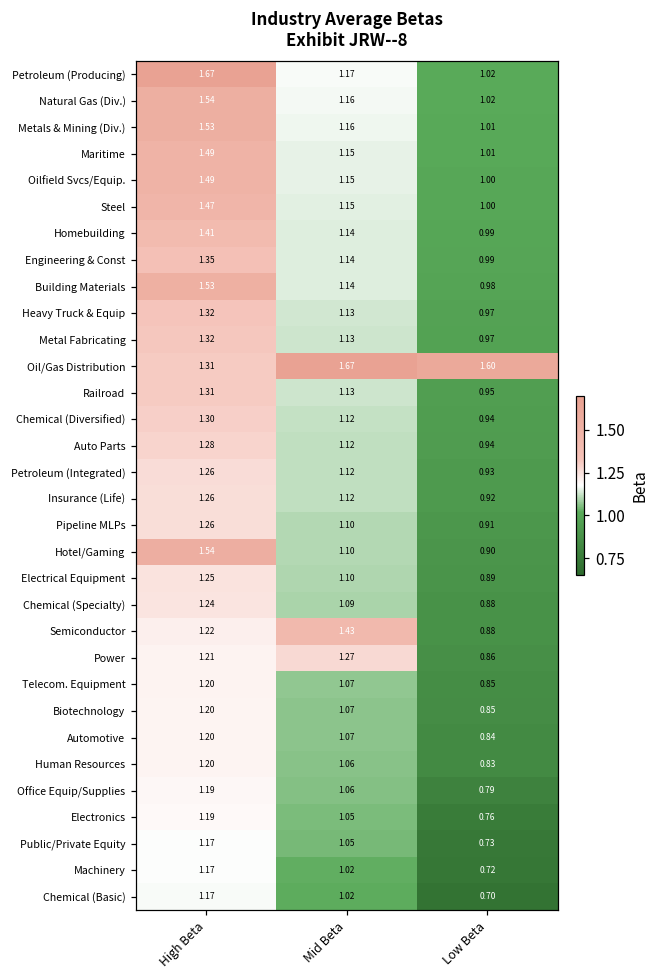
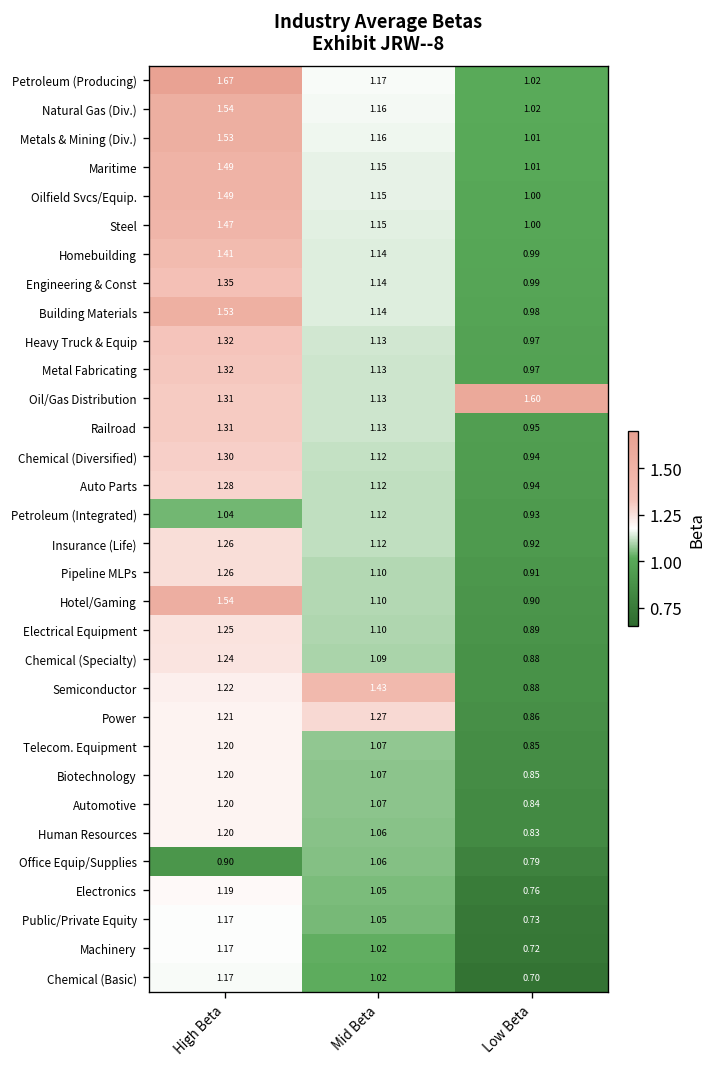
Oil/Gas Distribution, Mid Beta: 1.67 -> 1.13
Petroleum (Integrated), High Beta: 1.26 -> 1.04
Office Equip/Supplies, High Beta: 1.19 -> 0.90
